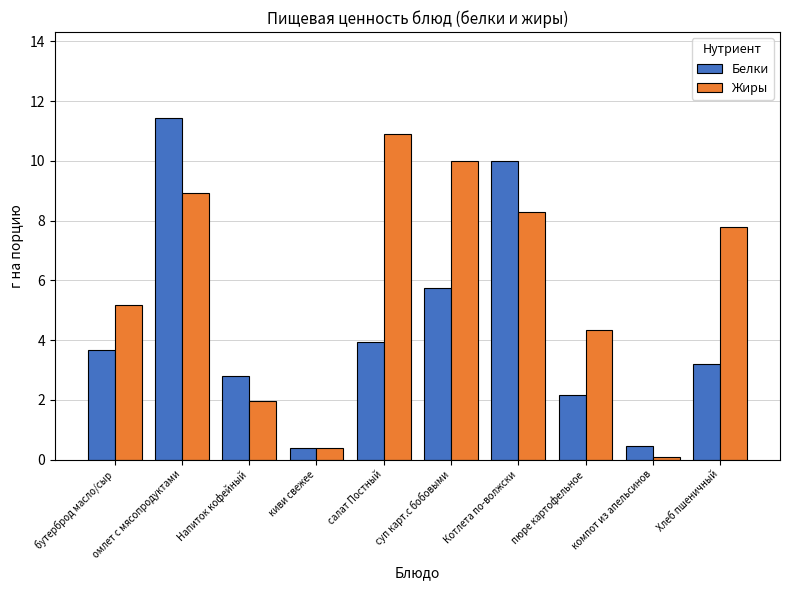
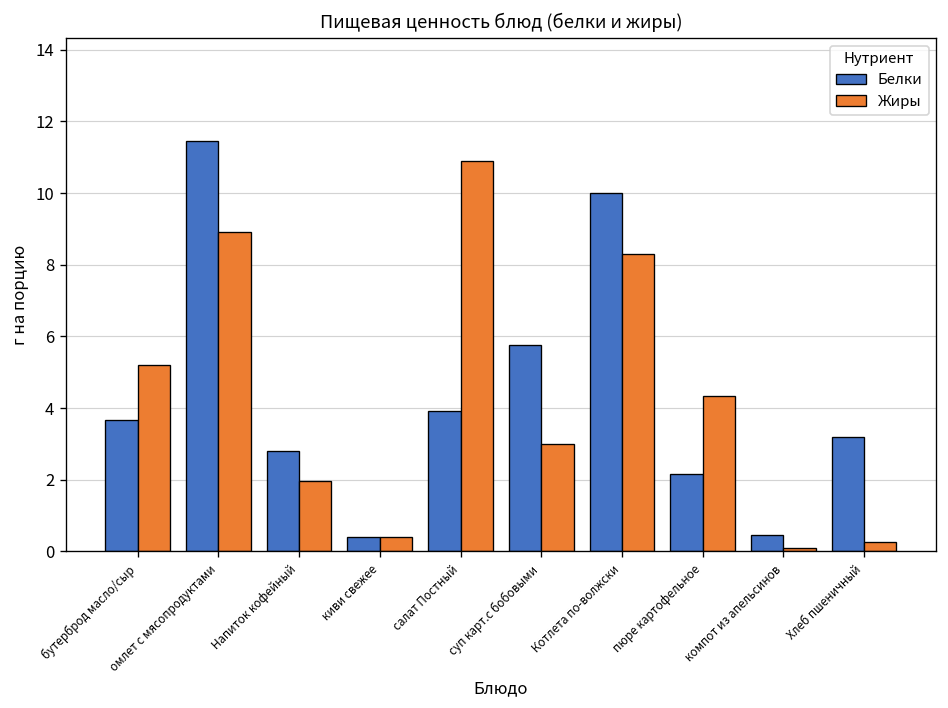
Жиры, суп карт.с бобовыми: 10 -> 3
Жиры, Хлеб пшеничный: 7.8 -> 0.3
